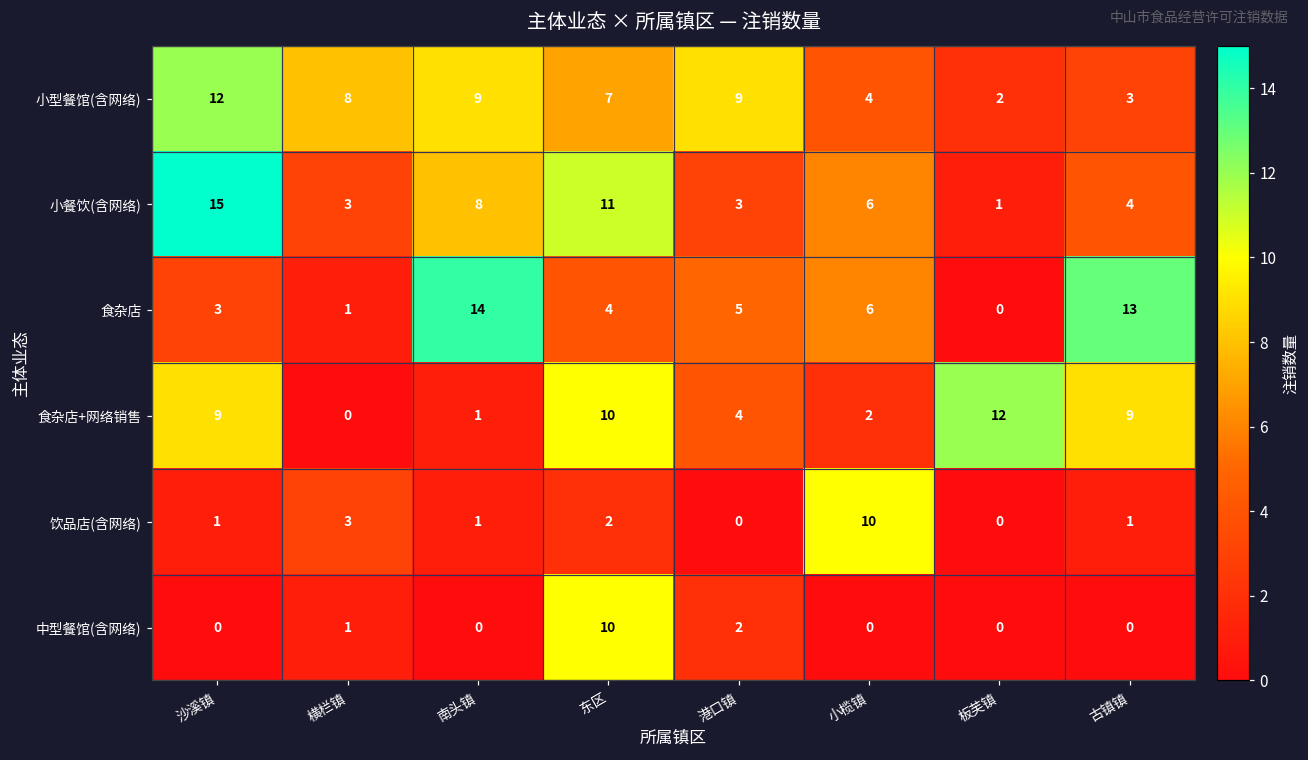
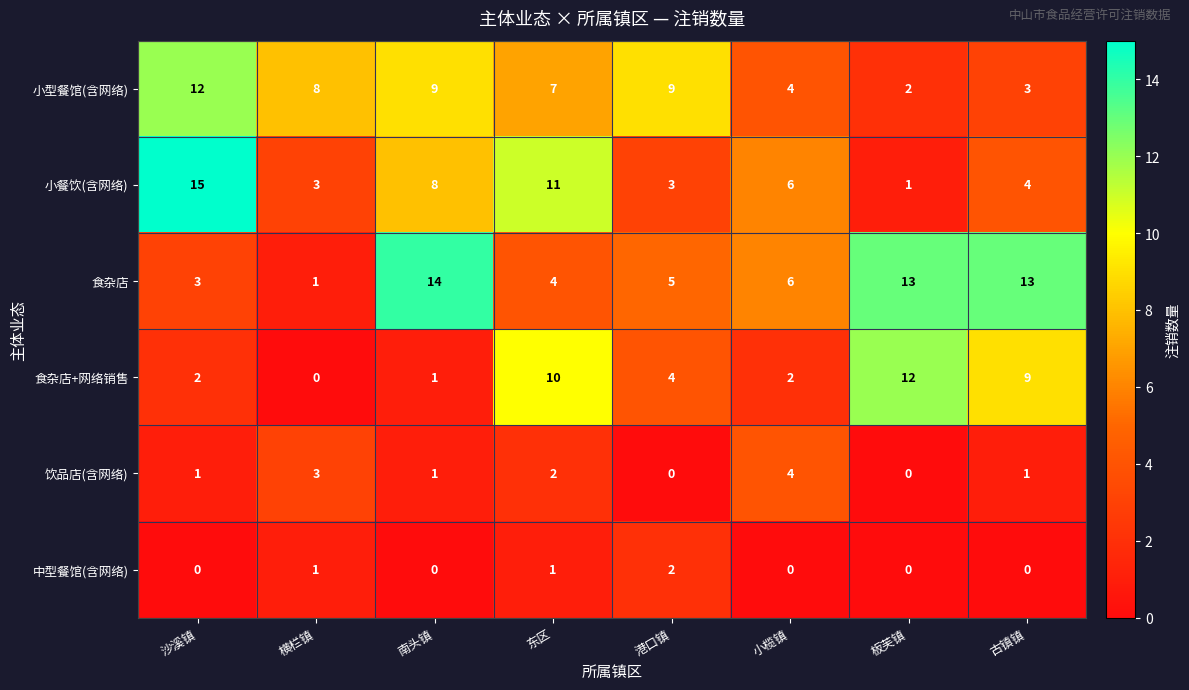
食杂店, 板芙镇: 0 -> 13
食杂店+网络销售, 沙溪镇: 9 -> 2
饮品店(含网络), 小榄镇: 10 -> 4
中型餐馆(含网络), 东区: 10 -> 1
